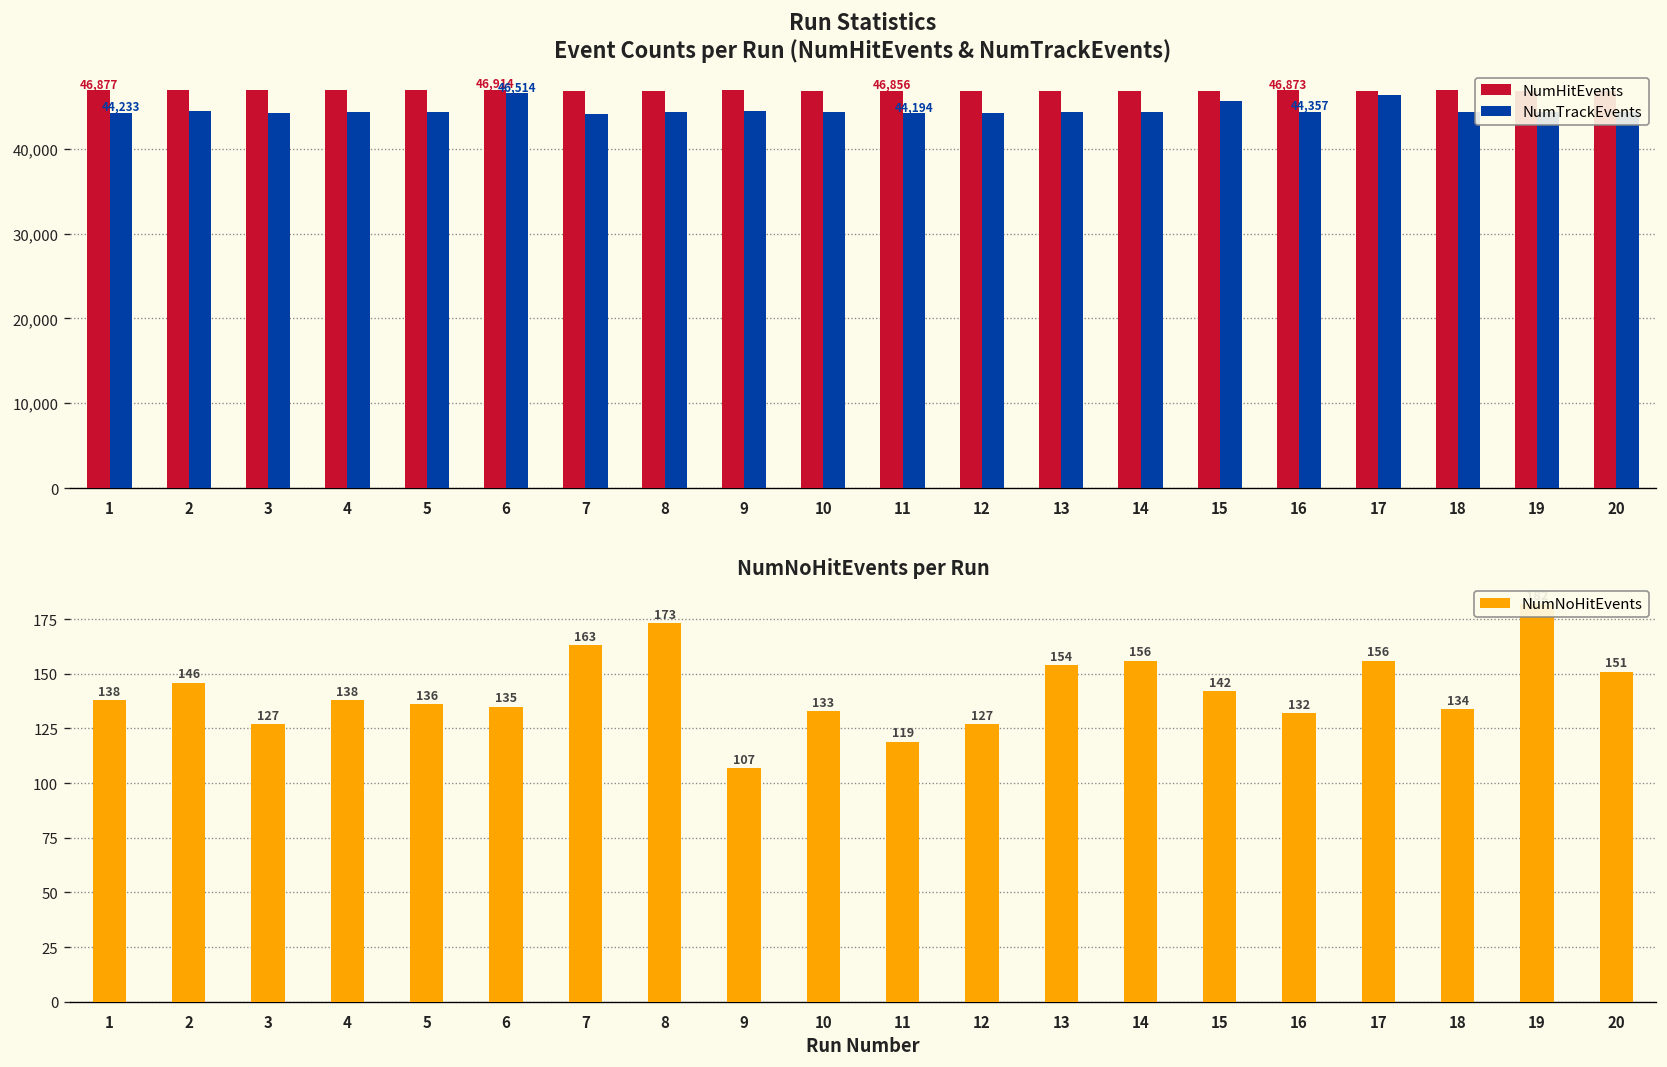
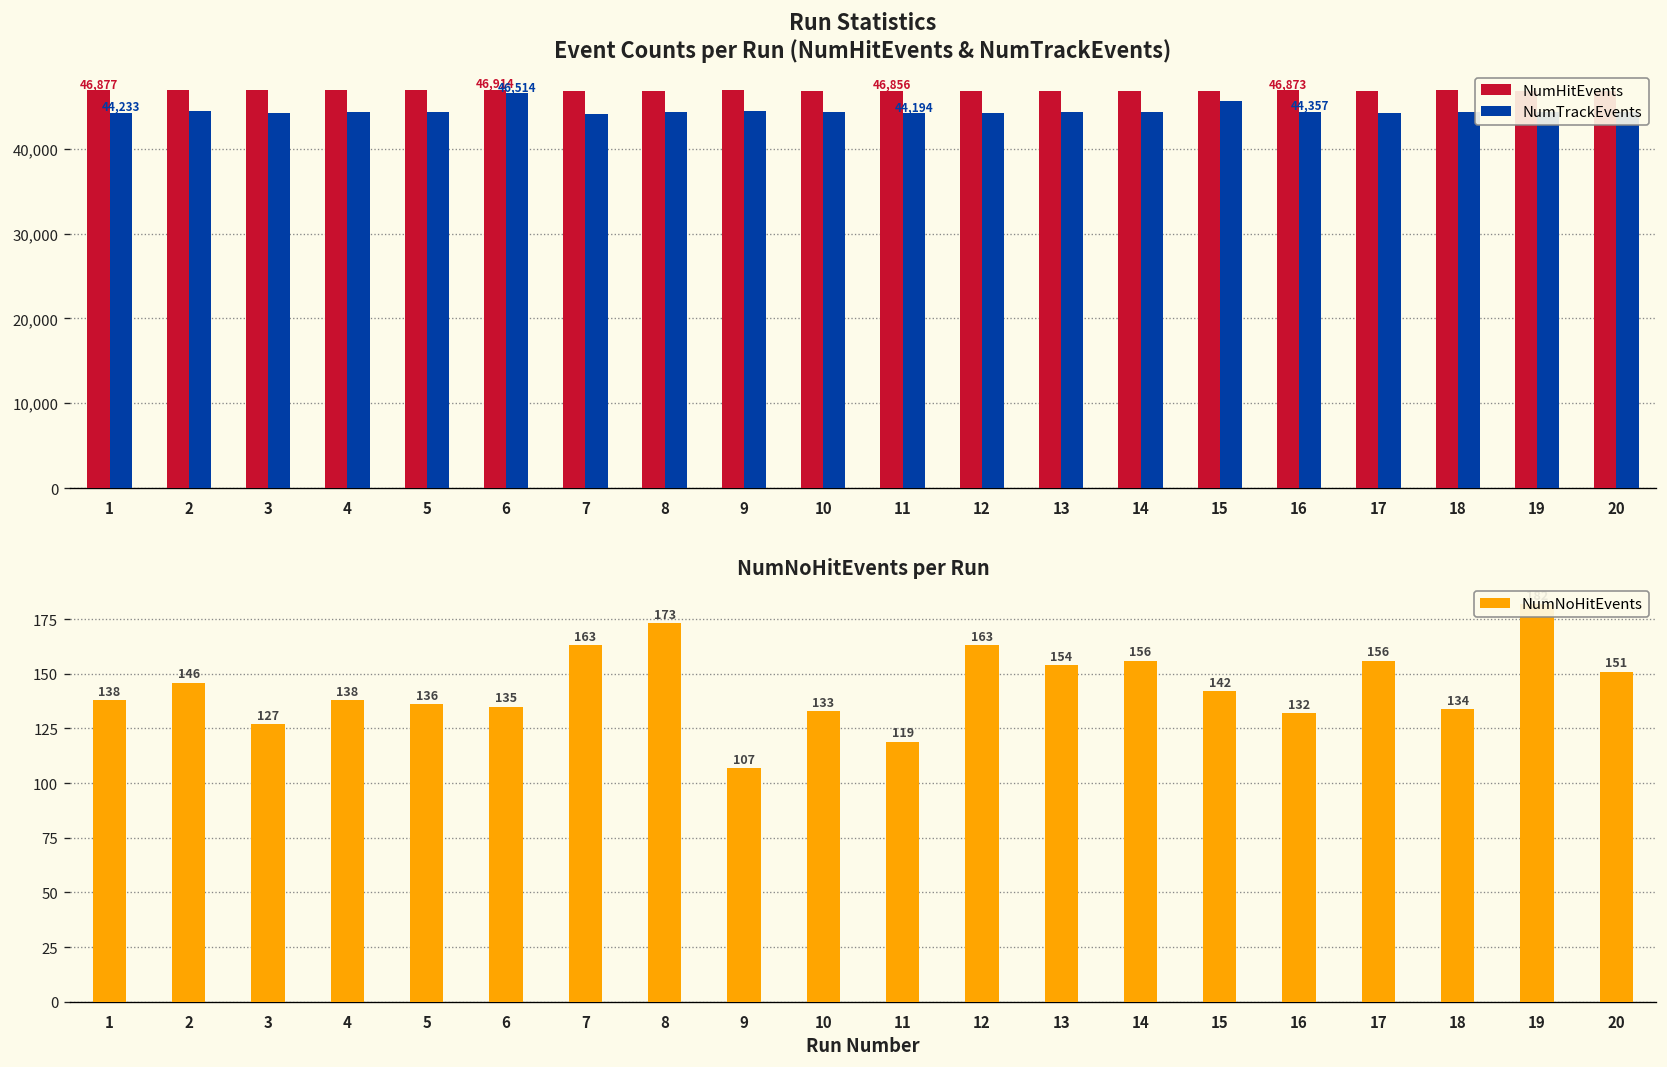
Run Statistics Event Counts per Run (NumHitEvents & NumTrackEvents), NumTrackEvents, 17: 46,000 -> 44,000
NumNoHitEvents per Run, 12: 127 -> 163
